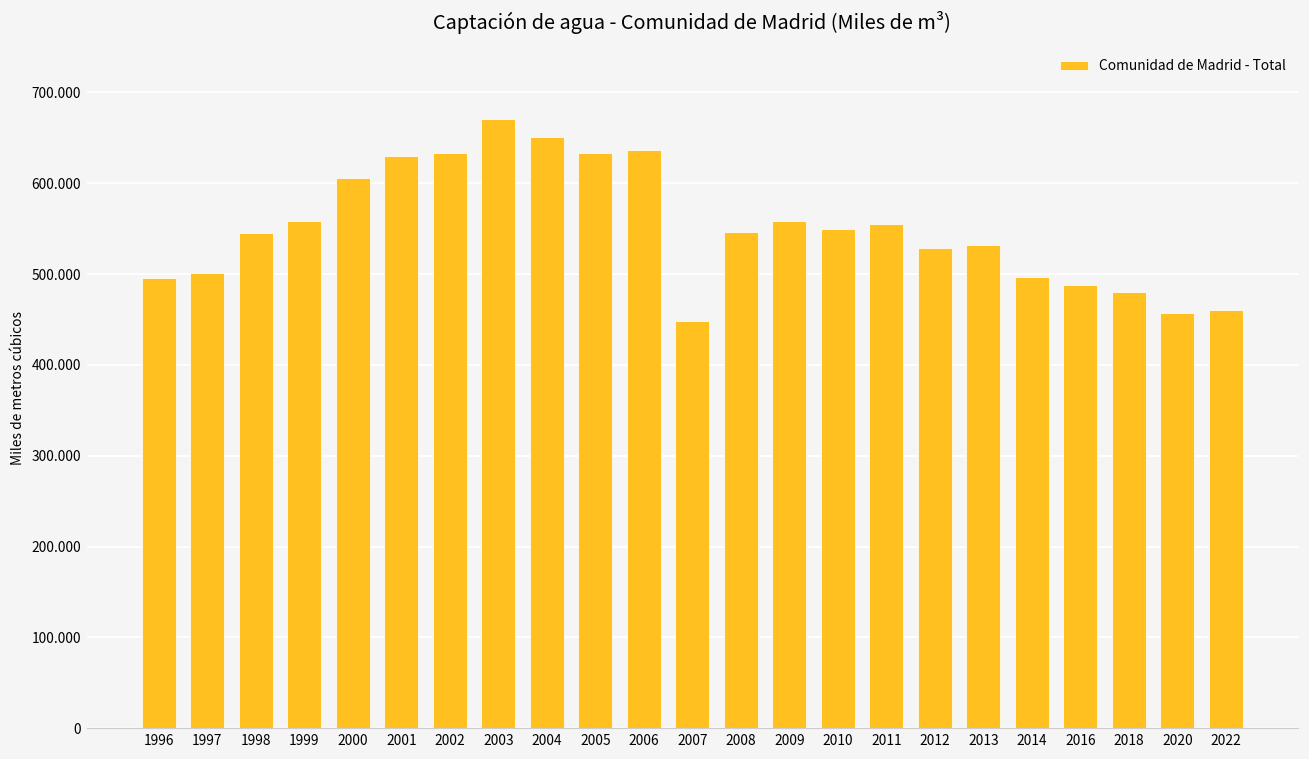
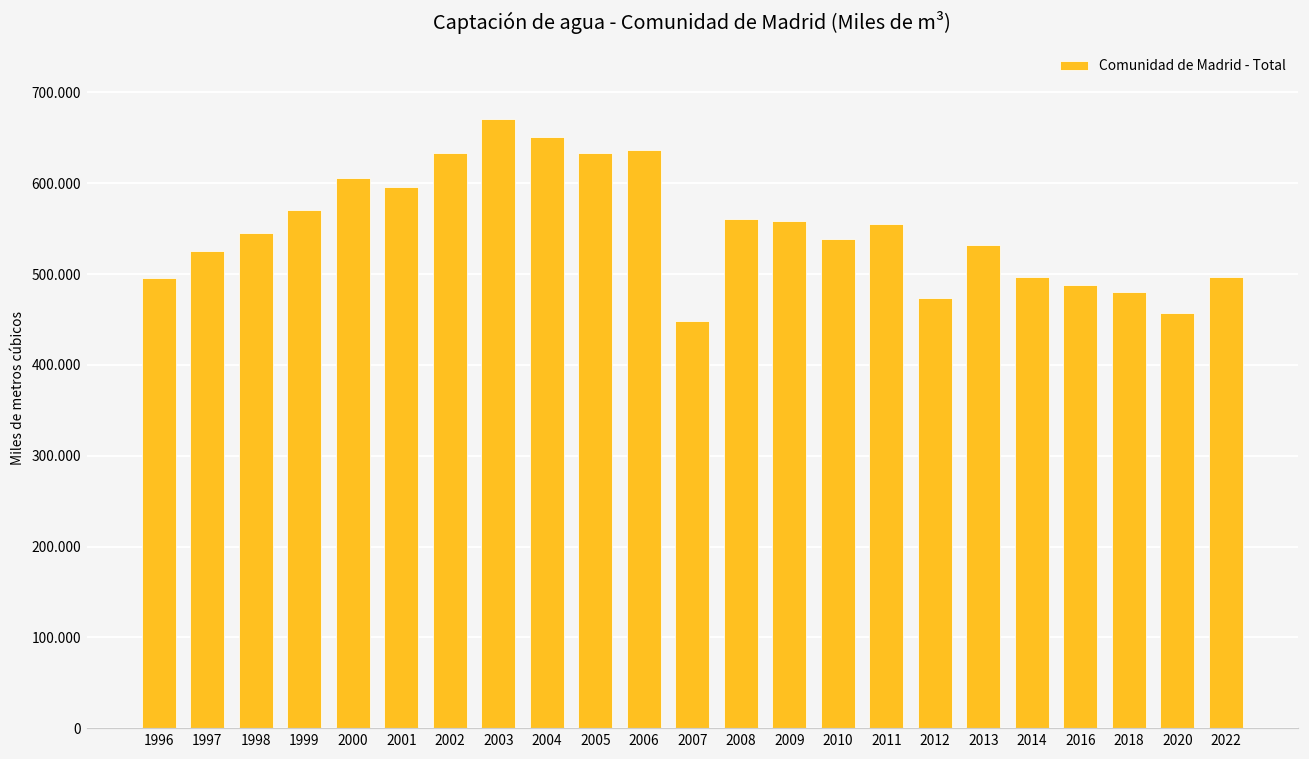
1997: 500 -> 530
1999: 560 -> 570
2001: 630 -> 600
2008: 550 -> 560
2010: 550 -> 540
2012: 530 -> 470
2022: 460 -> 500
